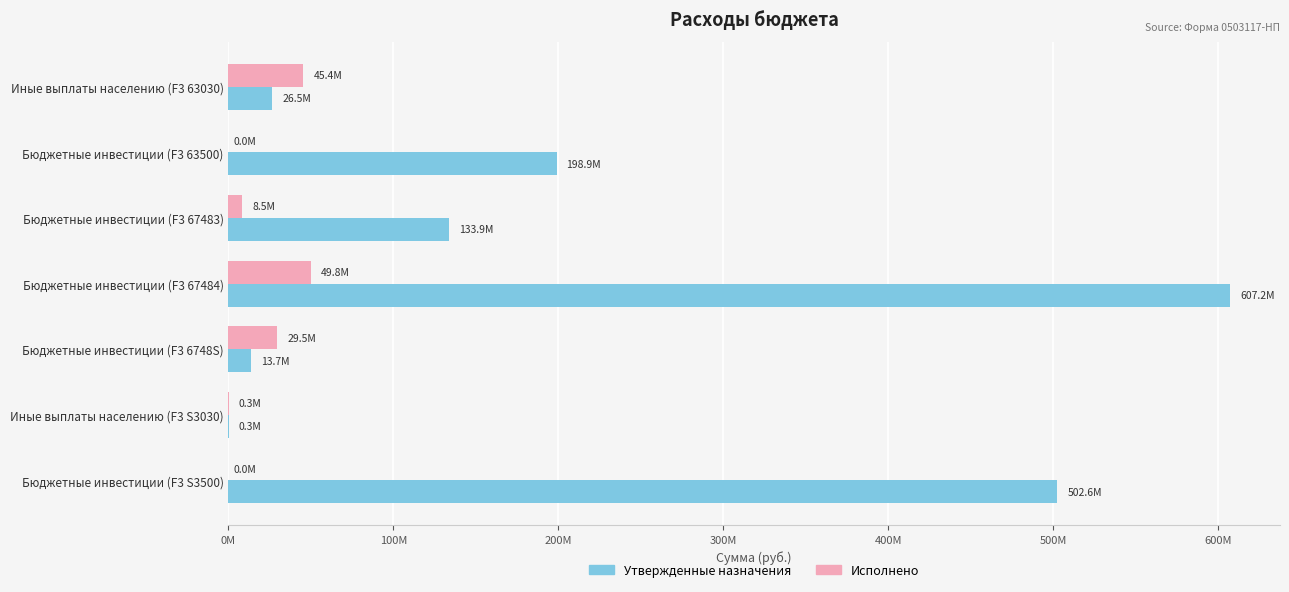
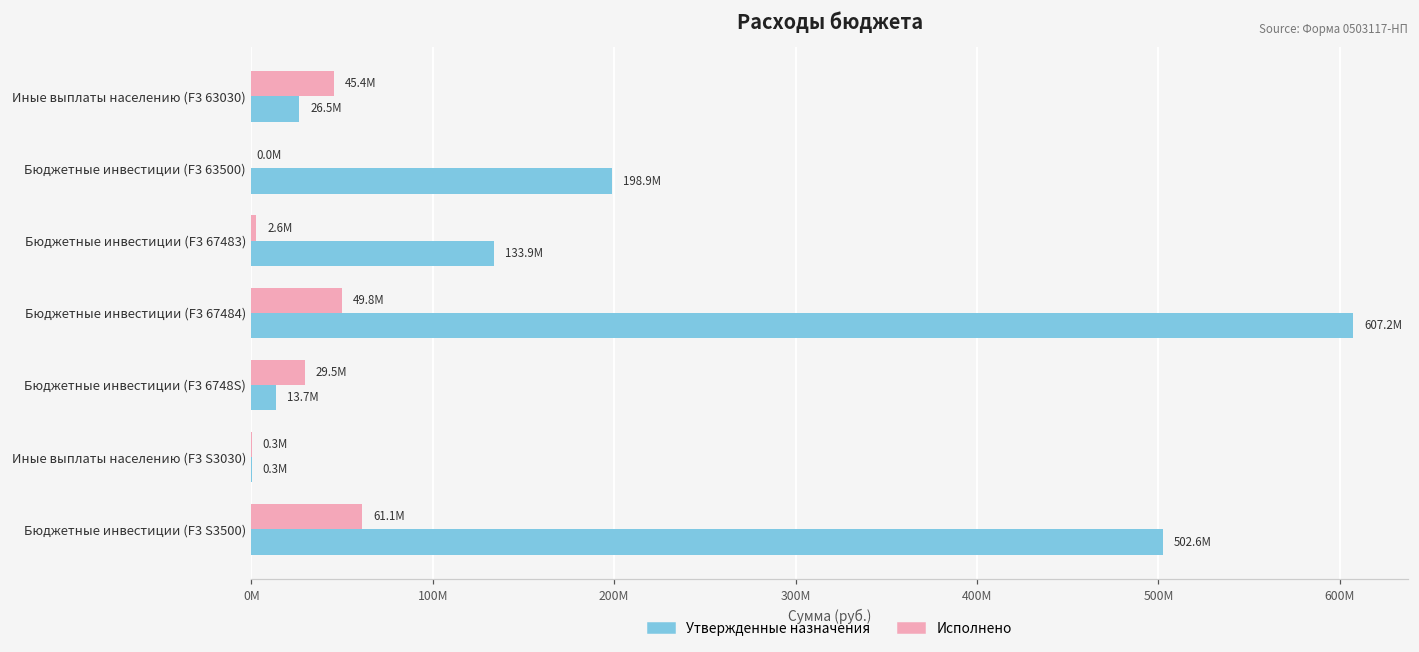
Исполнено, Бюджетные инвестиции (F3 67483): 8.5M -> 2.6M
Исполнено, Бюджетные инвестиции (F3 S3500): 0.0M -> 61.1M
